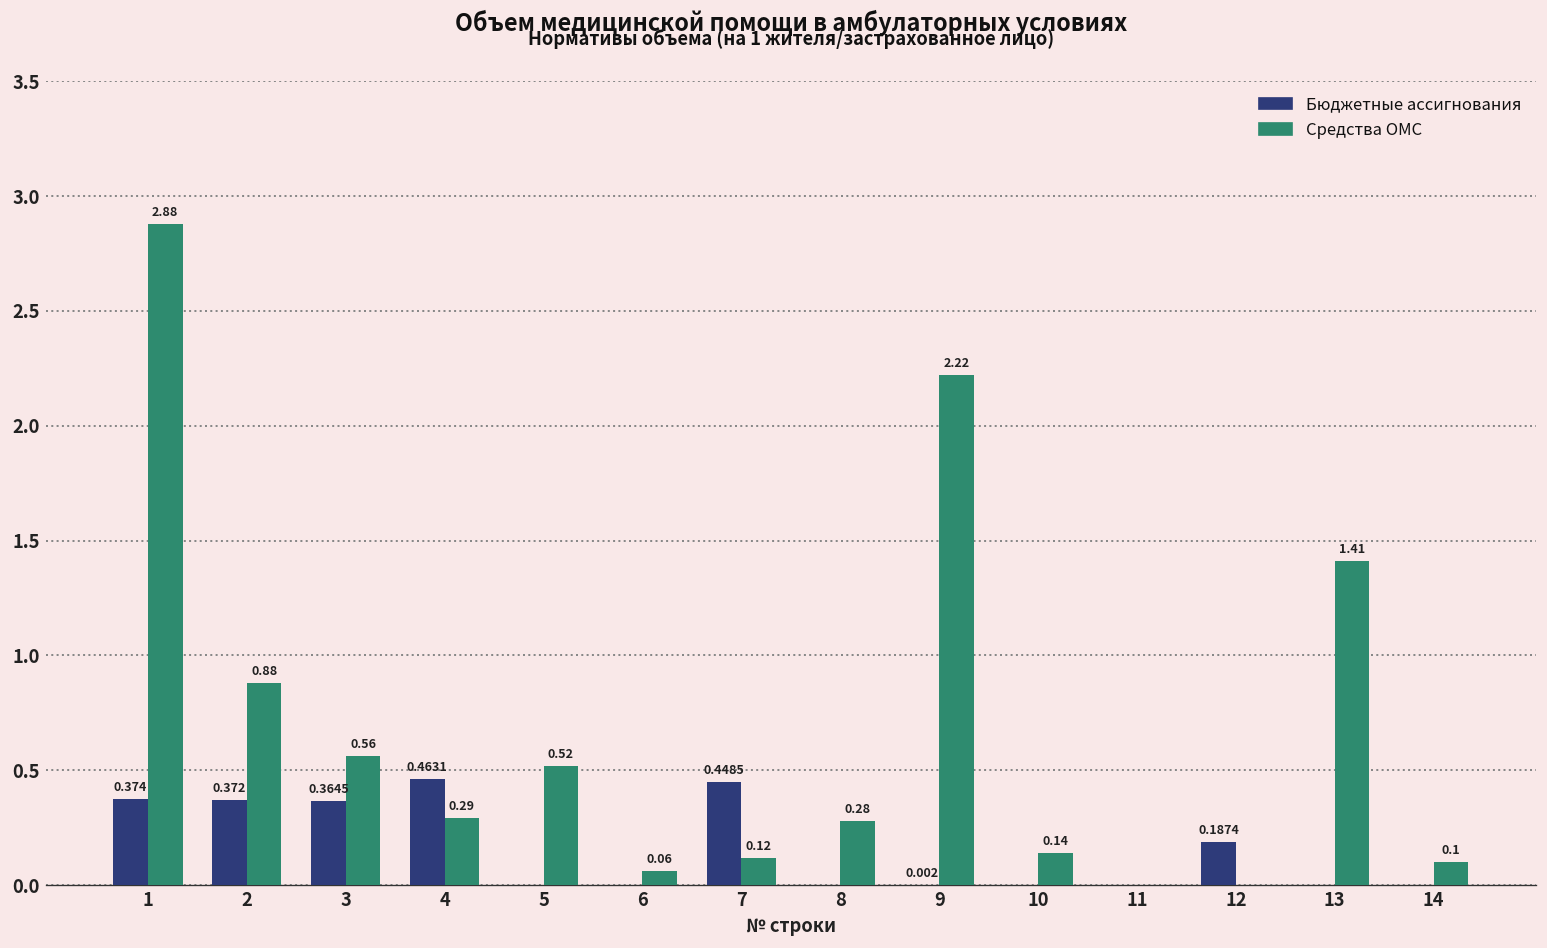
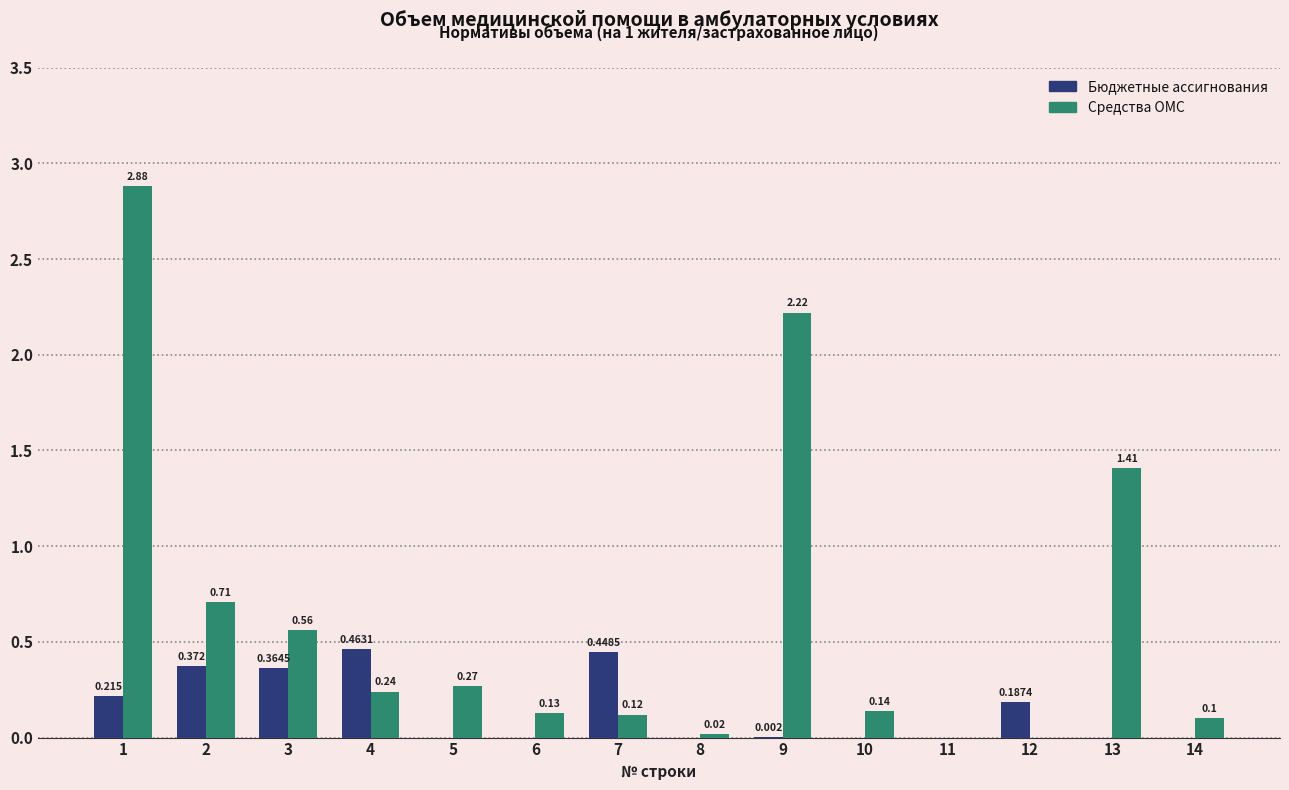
Бюджетные ассигнования, 1: 0.374 -> 0.215
Средства ОМС, 2: 0.88 -> 0.71
Средства ОМС, 4: 0.29 -> 0.24
Средства ОМС, 5: 0.52 -> 0.27
Средства ОМС, 6: 0.06 -> 0.13
Средства ОМС, 8: 0.28 -> 0.02
